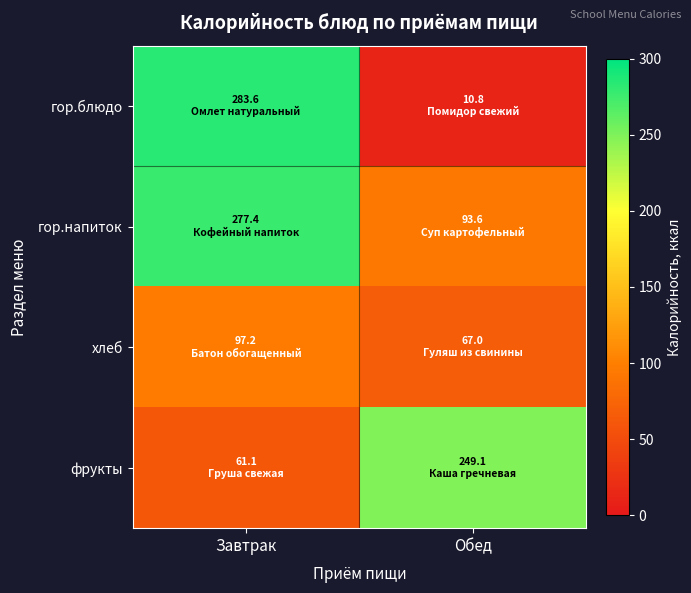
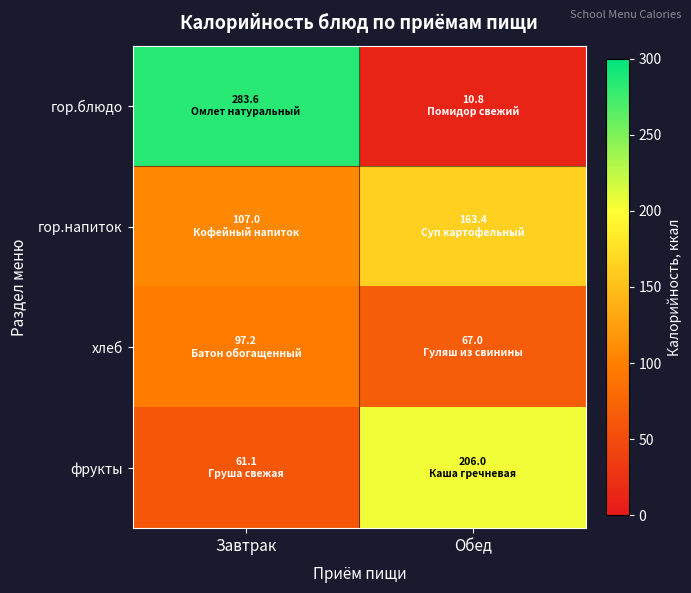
гор.напиток, Завтрак: 277.4 -> 107.0
гор.напиток, Обед: 93.6 -> 163.4
фрукты, Обед: 249.1 -> 206.0
